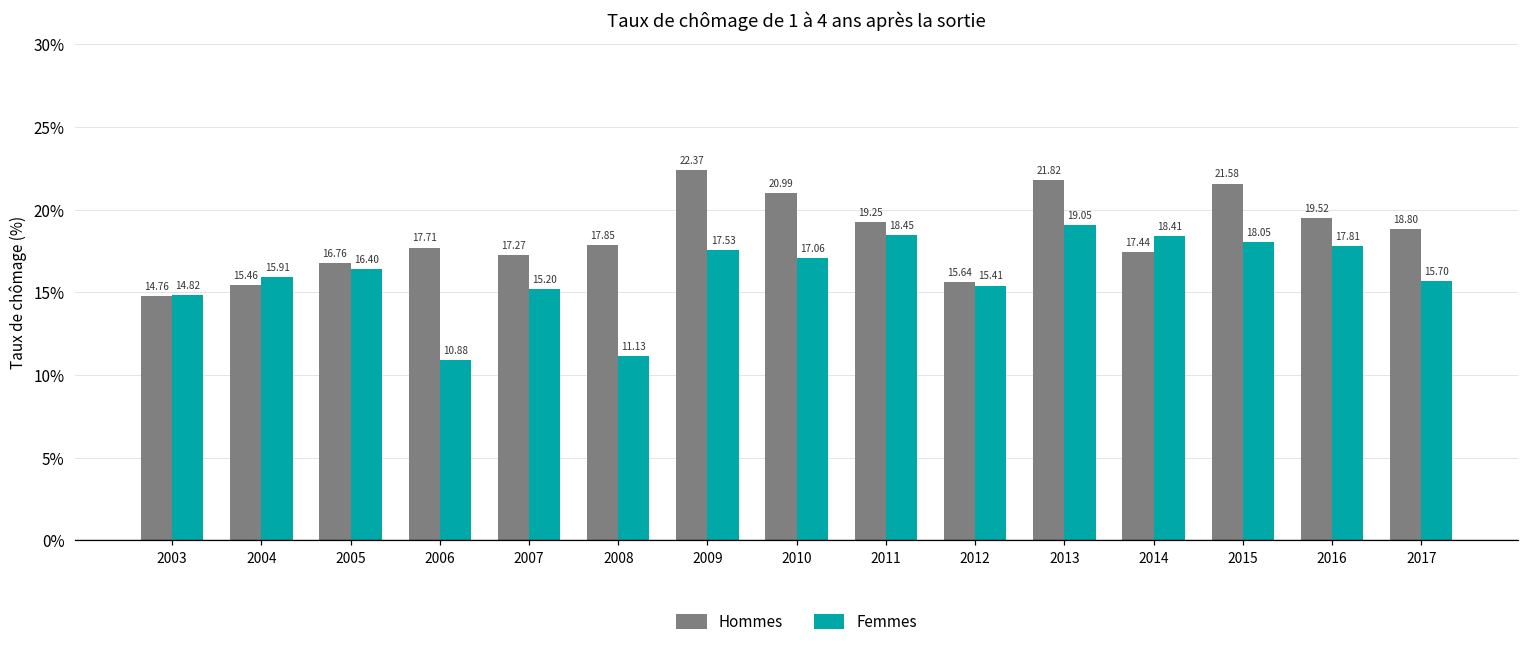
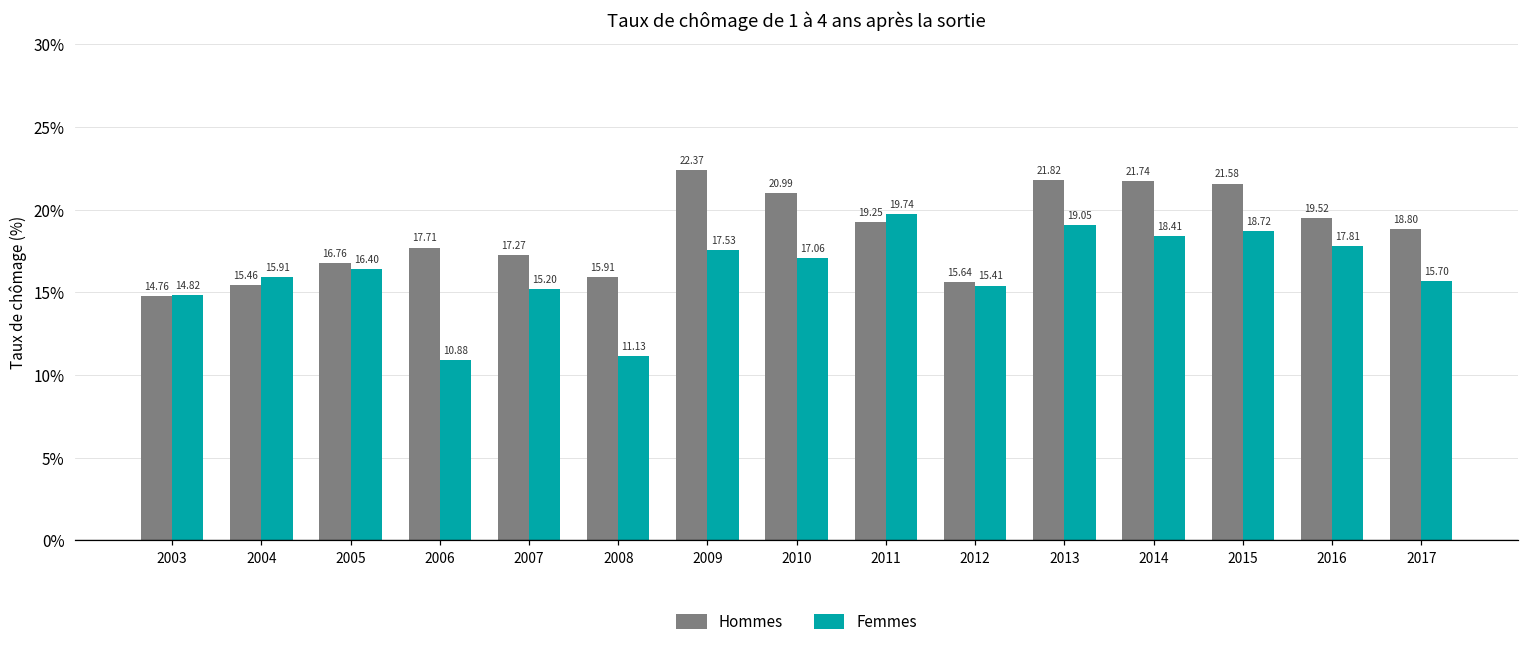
Hommes, 2008: 17.85 -> 15.91
Femmes, 2011: 18.45 -> 19.74
Hommes, 2014: 17.44 -> 21.74
Femmes, 2015: 18.05 -> 18.72
